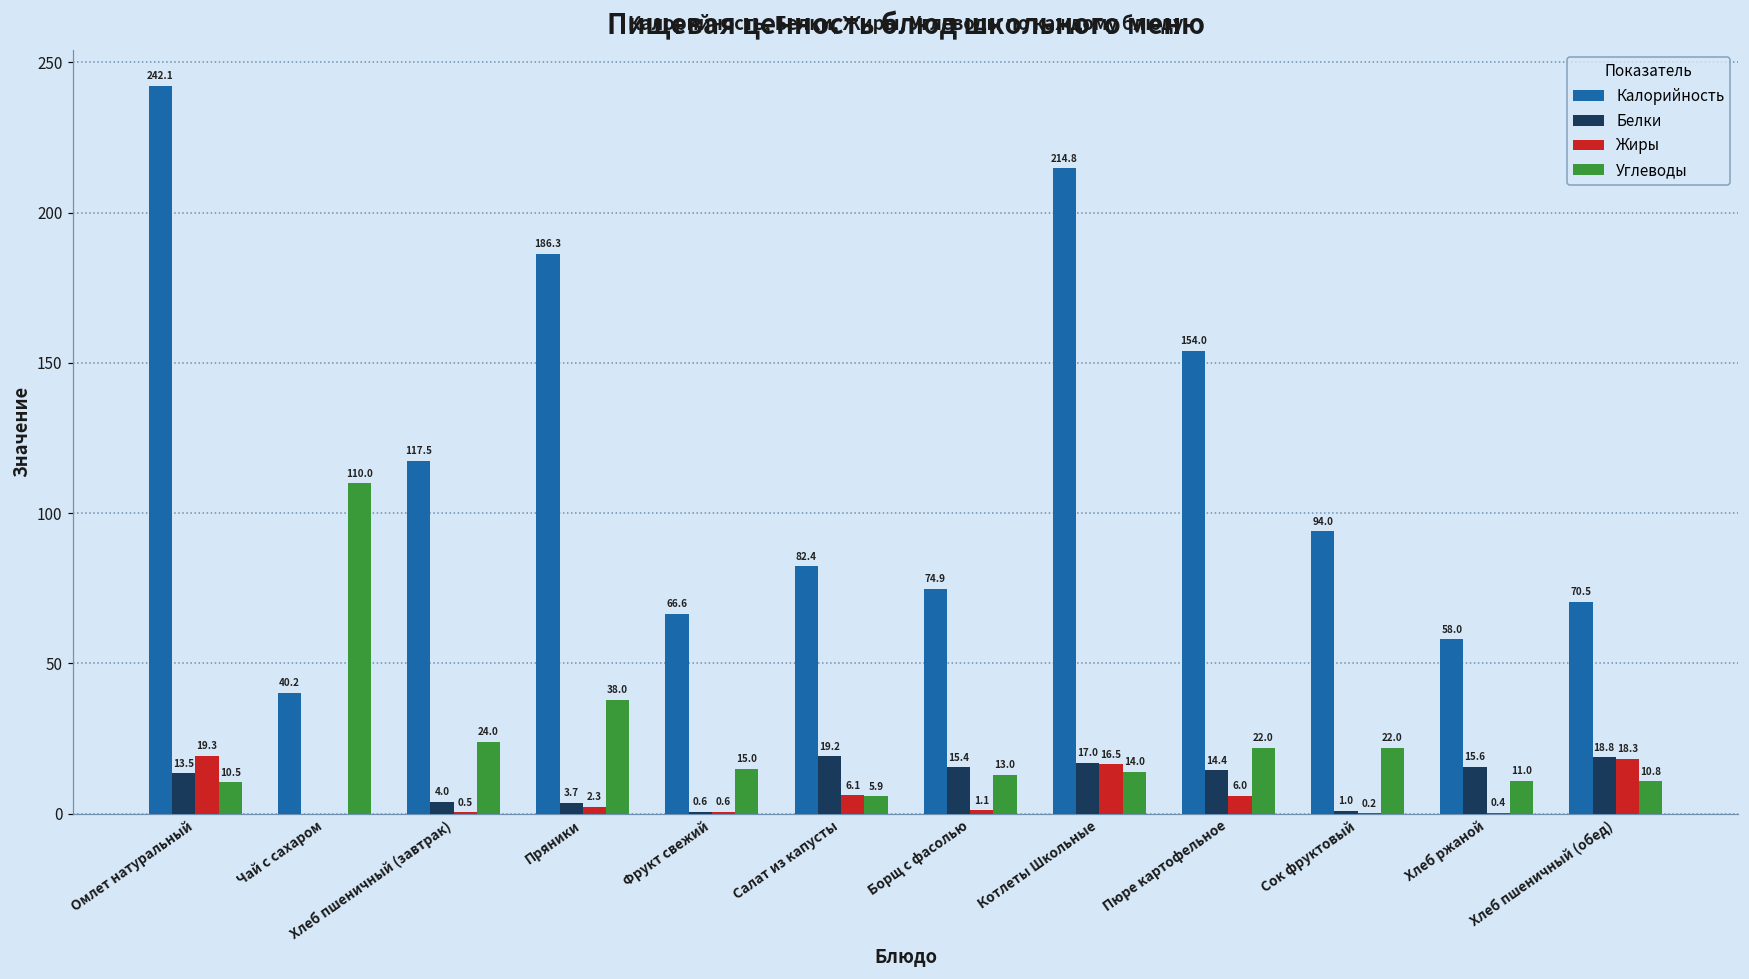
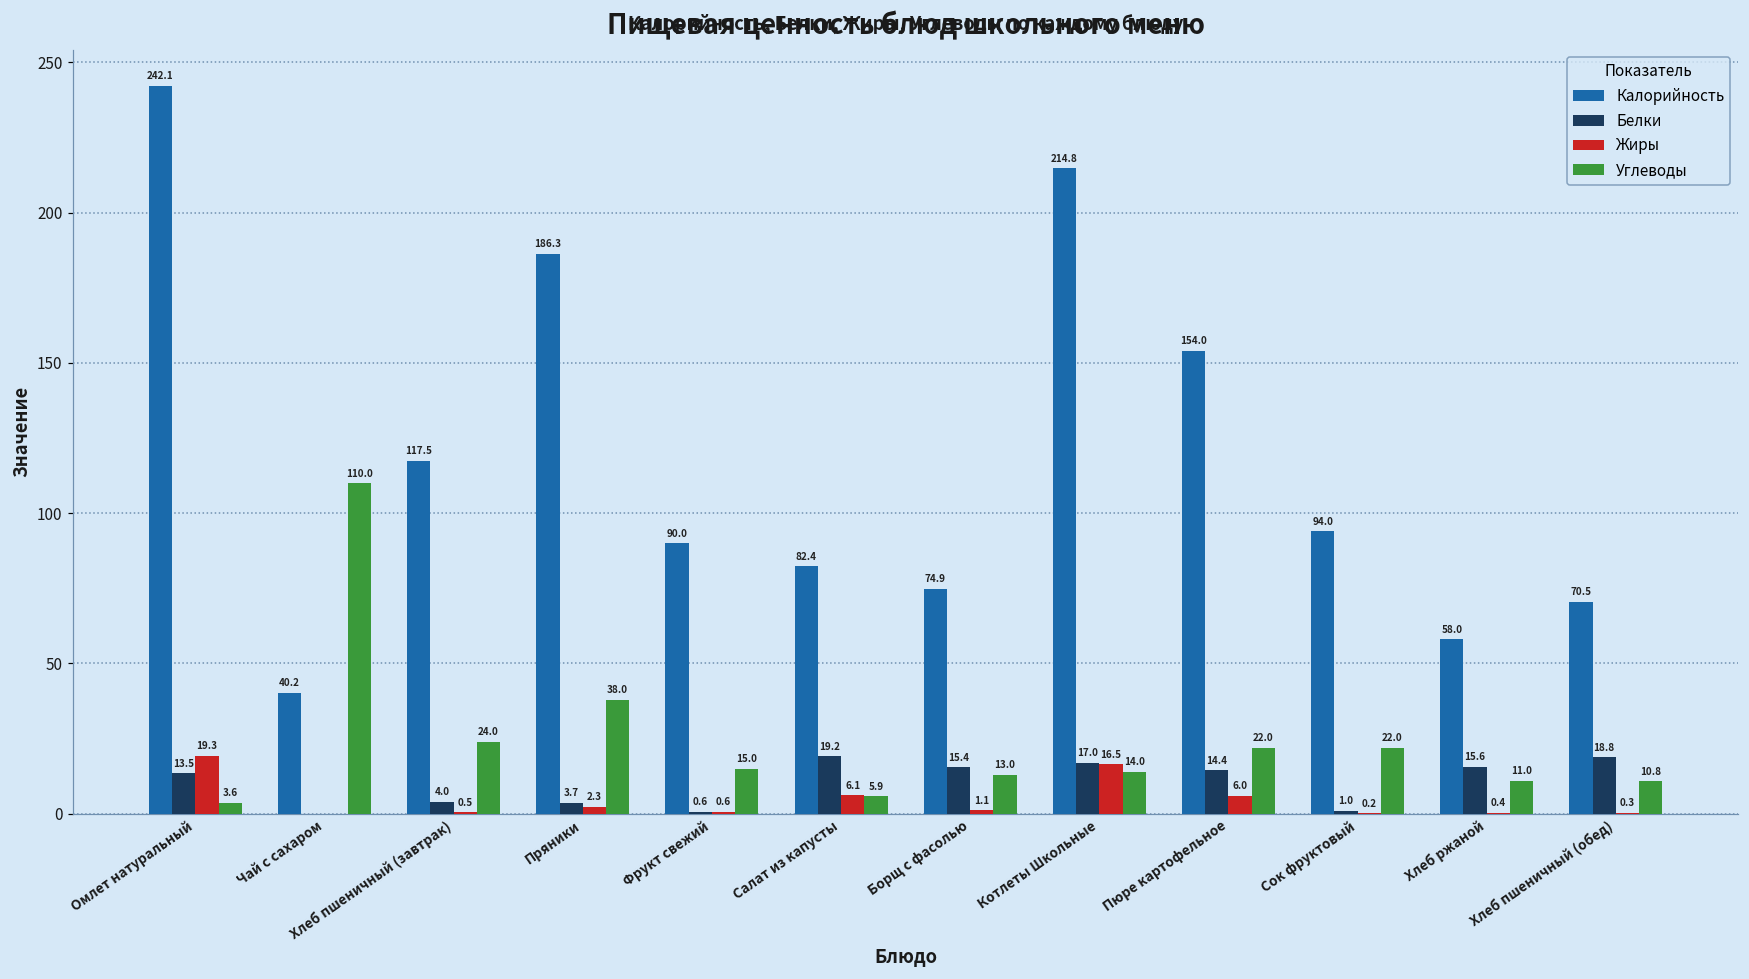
Углеводы, Омлет натуральный: 10.5 -> 3.6
Калорийность, Фрукт свежий: 66.6 -> 90.0
Жиры, Хлеб пшеничный (обед): 18.3 -> 0.3
